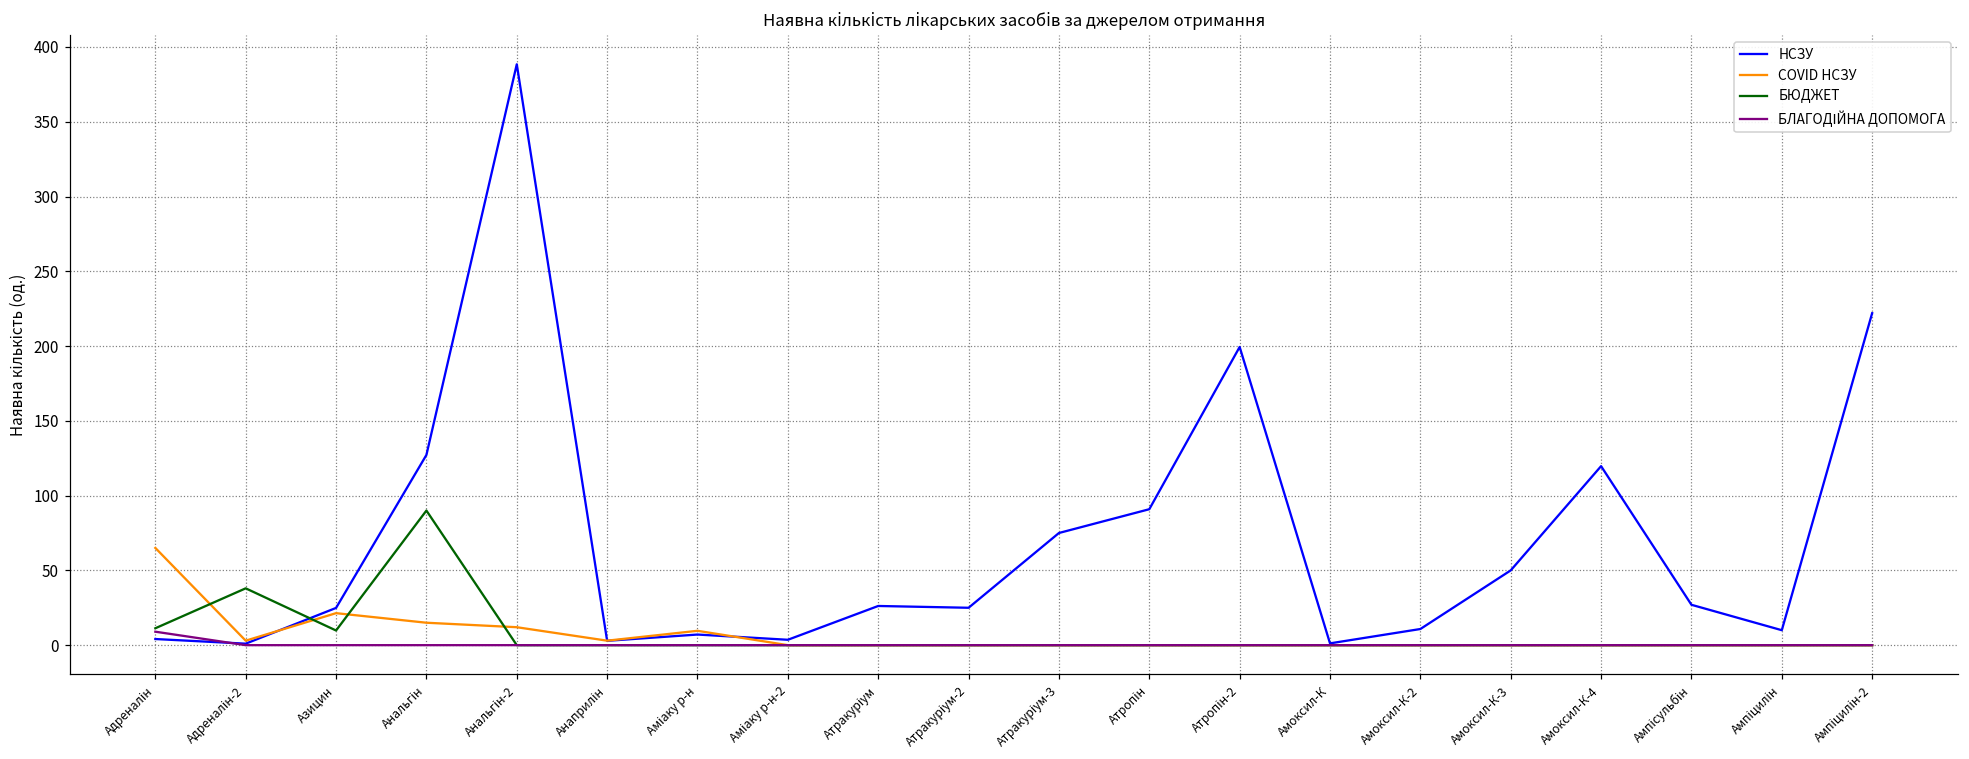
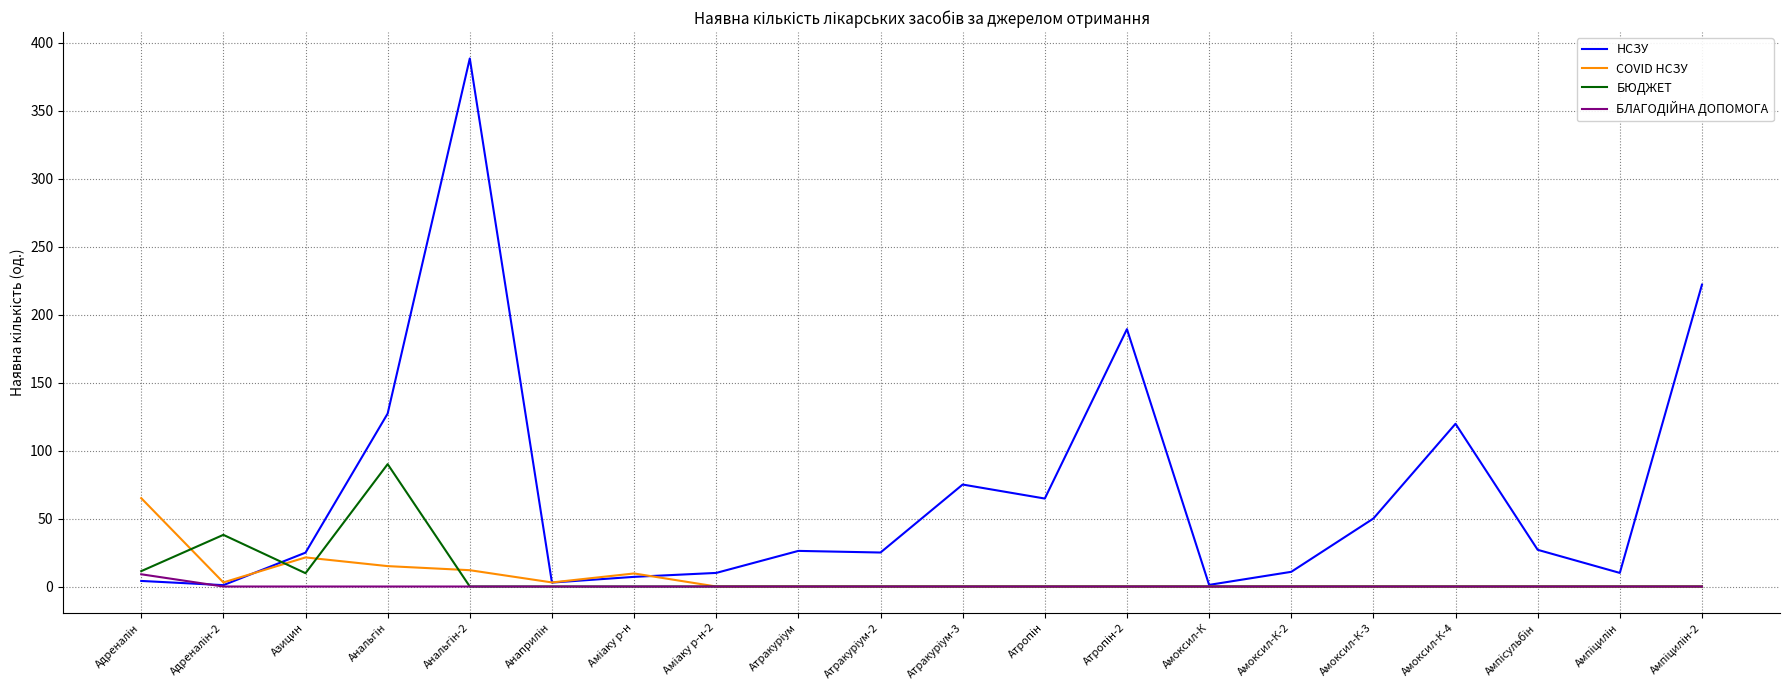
НСЗУ, Аміаку р-н-2: 4 -> 10
НСЗУ, Атропін: 91 -> 65
НСЗУ, Атропін-2: 199 -> 189
